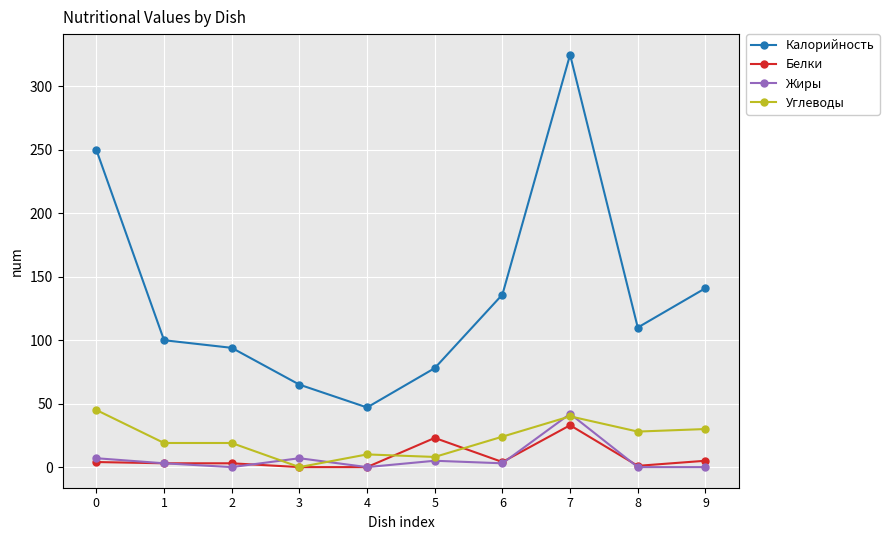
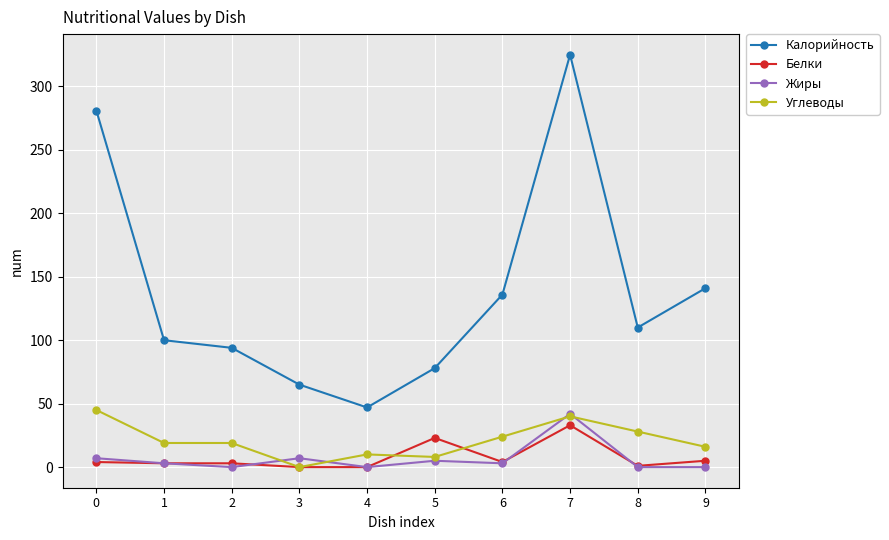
Калорийность, 0: 250 -> 281
Углеводы, 9: 30 -> 16
